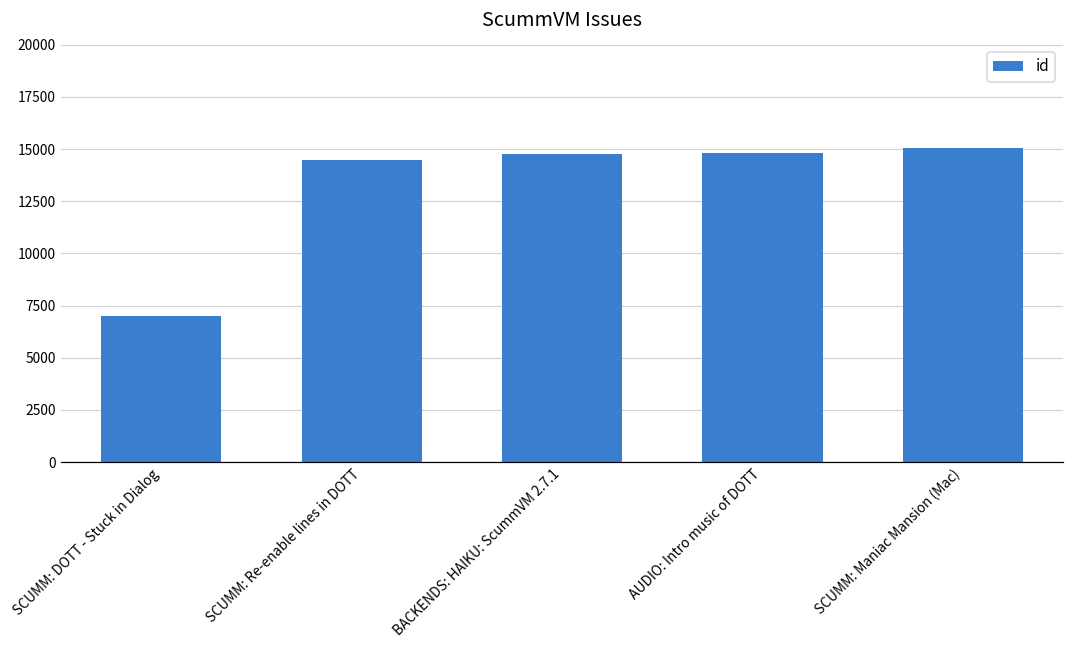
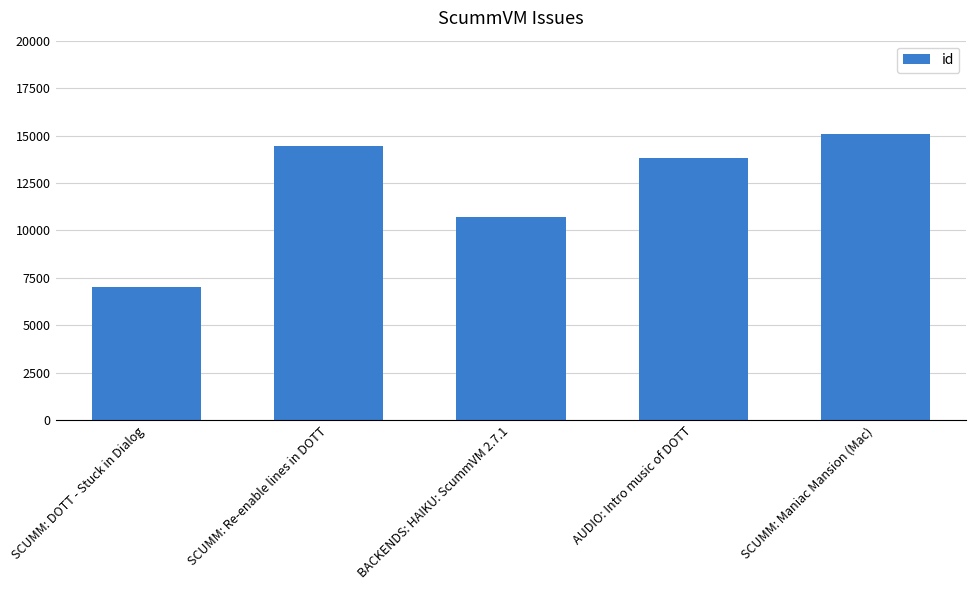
BACKENDS: HAIKU: ScummVM 2.7.1: 14700 -> 10700
AUDIO: Intro music of DOTT: 14800 -> 13800
